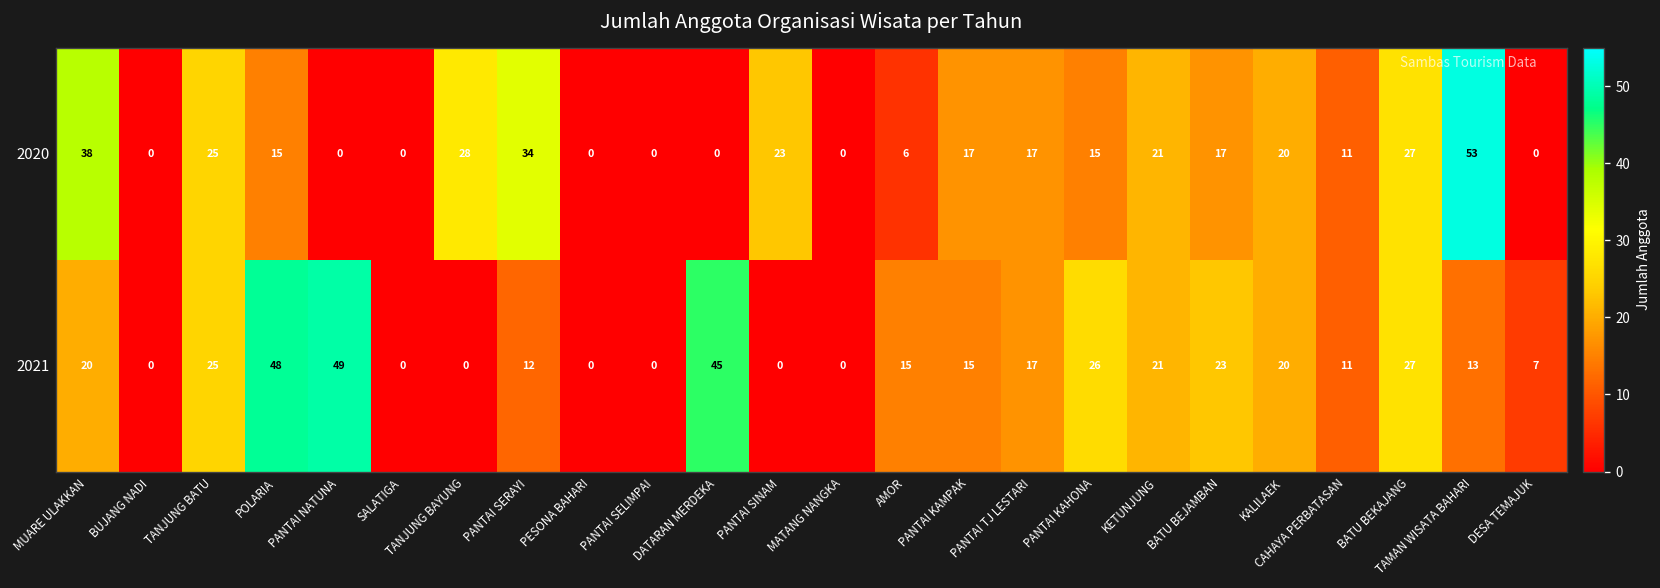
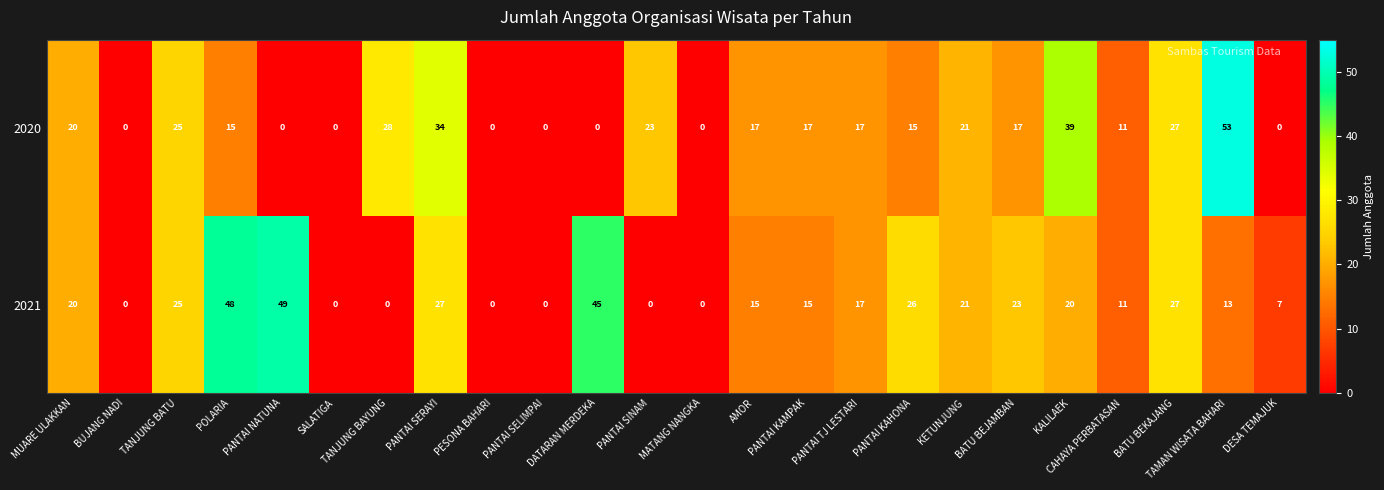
2020, MUARE ULAKKAN: 38 -> 20
2020, AMOR: 6 -> 17
2020, KALILAEK: 20 -> 39
2021, PANTAI SERAYI: 12 -> 27
